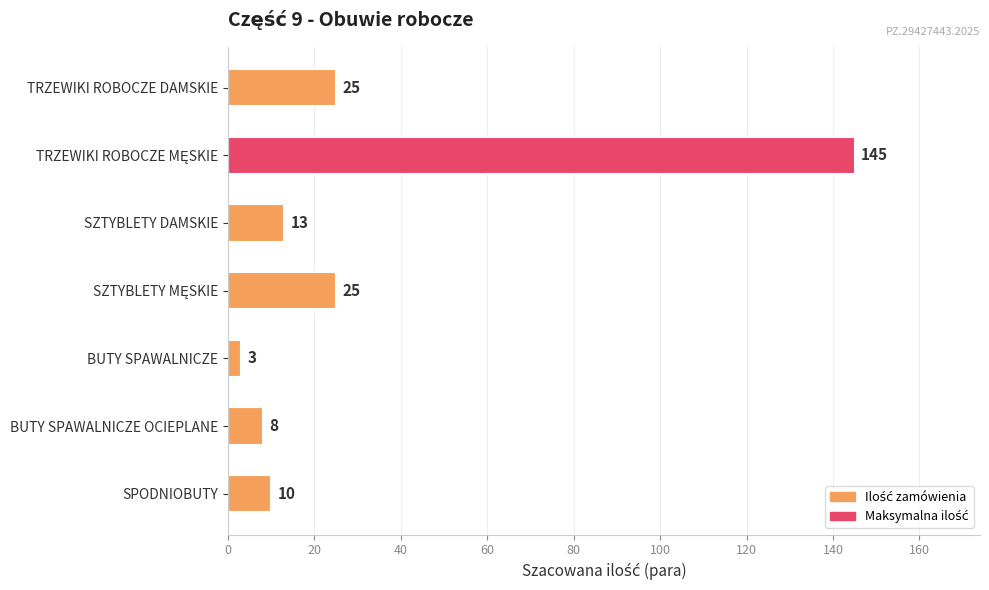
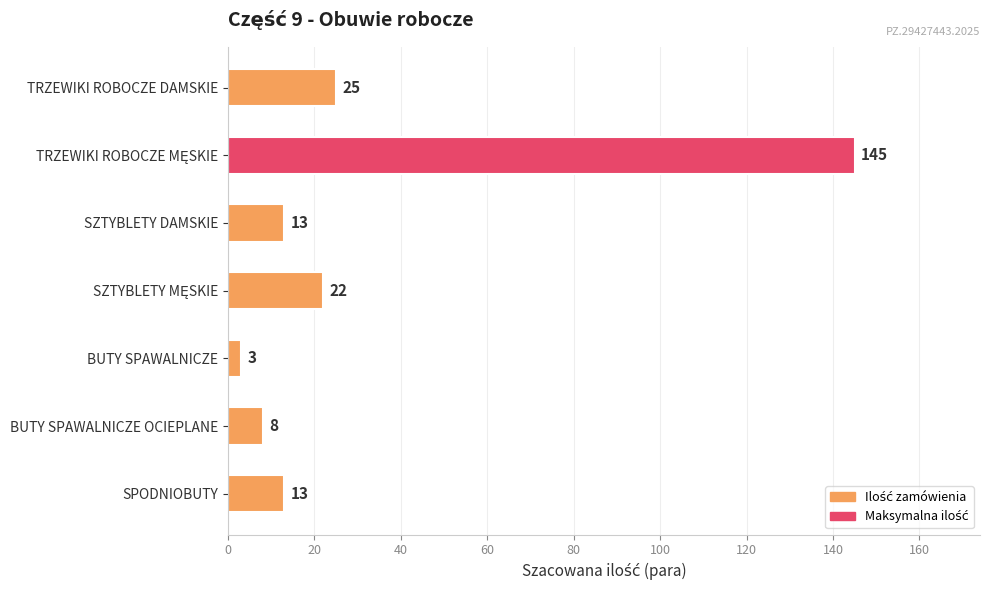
SZTYBLETY MĘSKIE: 25 -> 22
SPODNIOBUTY: 10 -> 13
